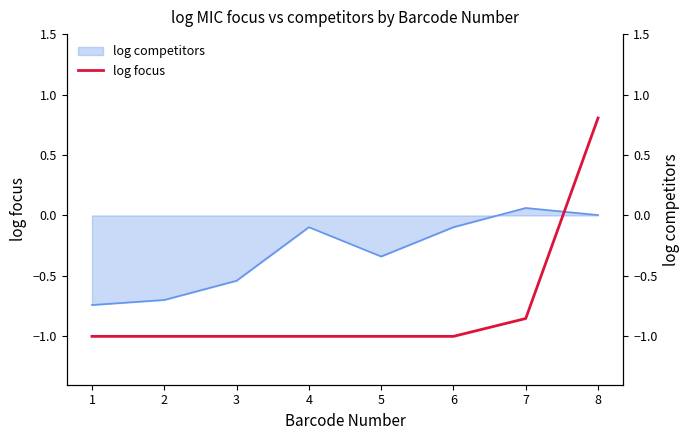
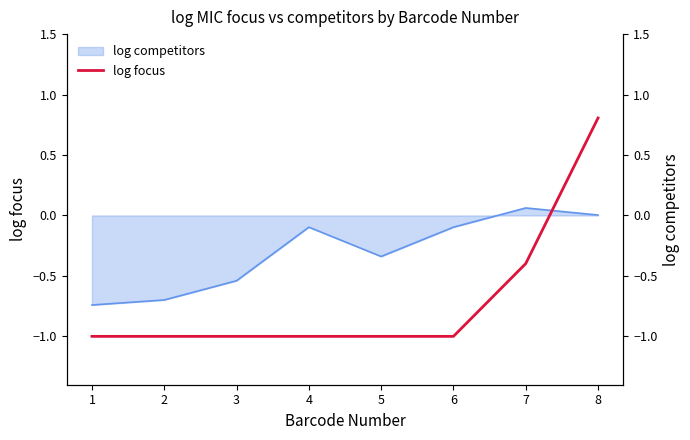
log focus, 7: -0.85 -> -0.40
